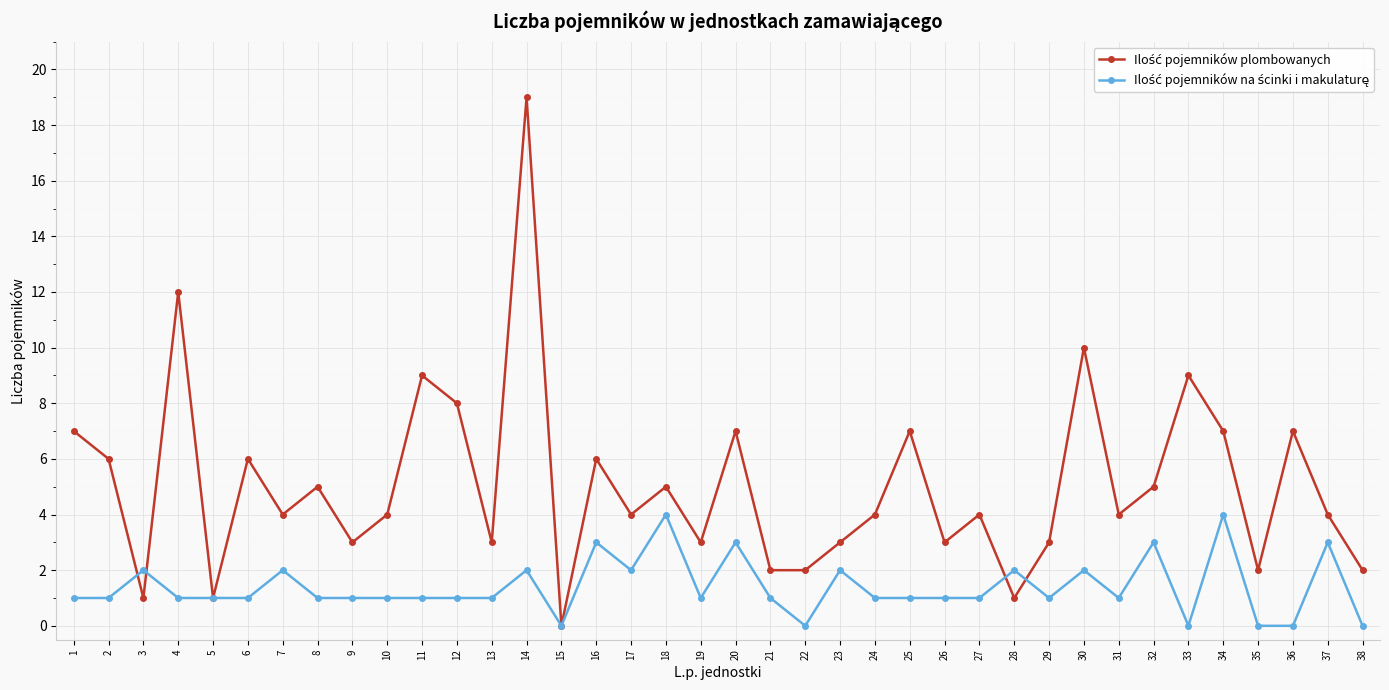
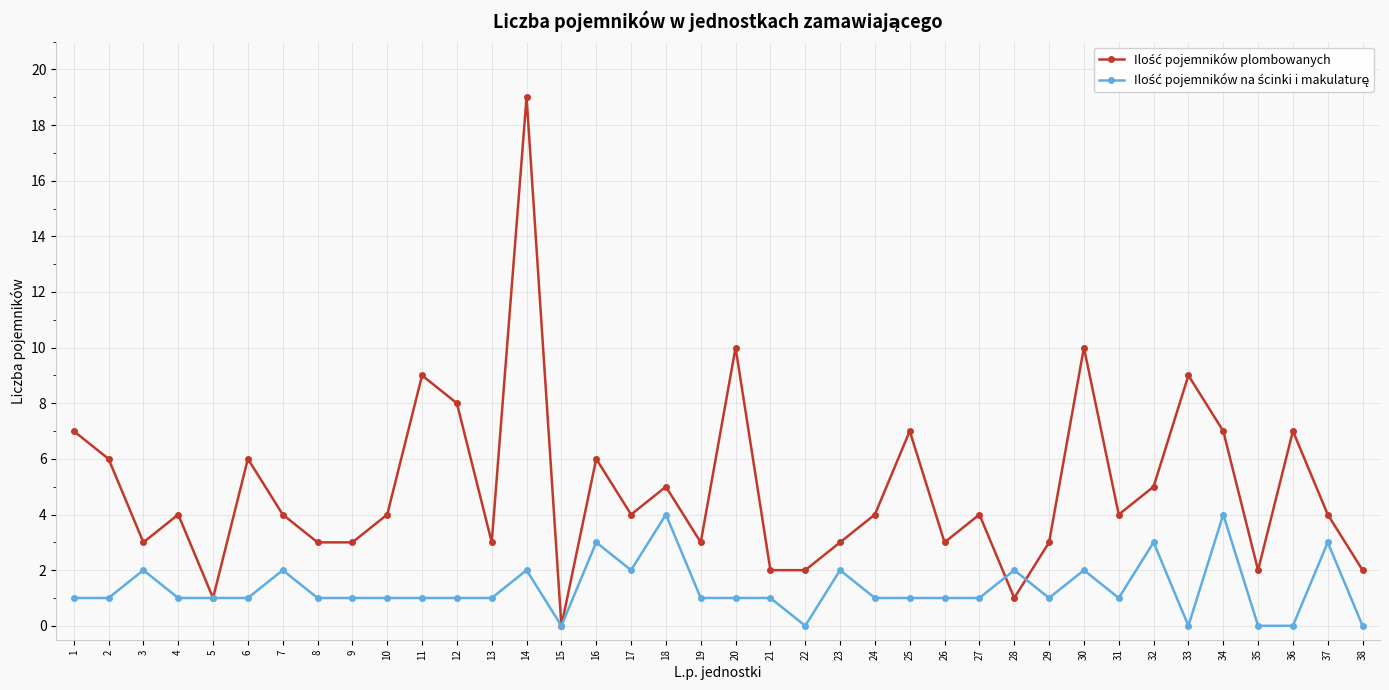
Ilość pojemników plombowanych, 3: 1 -> 3
Ilość pojemników plombowanych, 4: 12 -> 4
Ilość pojemników plombowanych, 8: 5 -> 3
Ilość pojemników plombowanych, 20: 7 -> 10
Ilość pojemników na ścinki i makulaturę, 20: 3 -> 1
